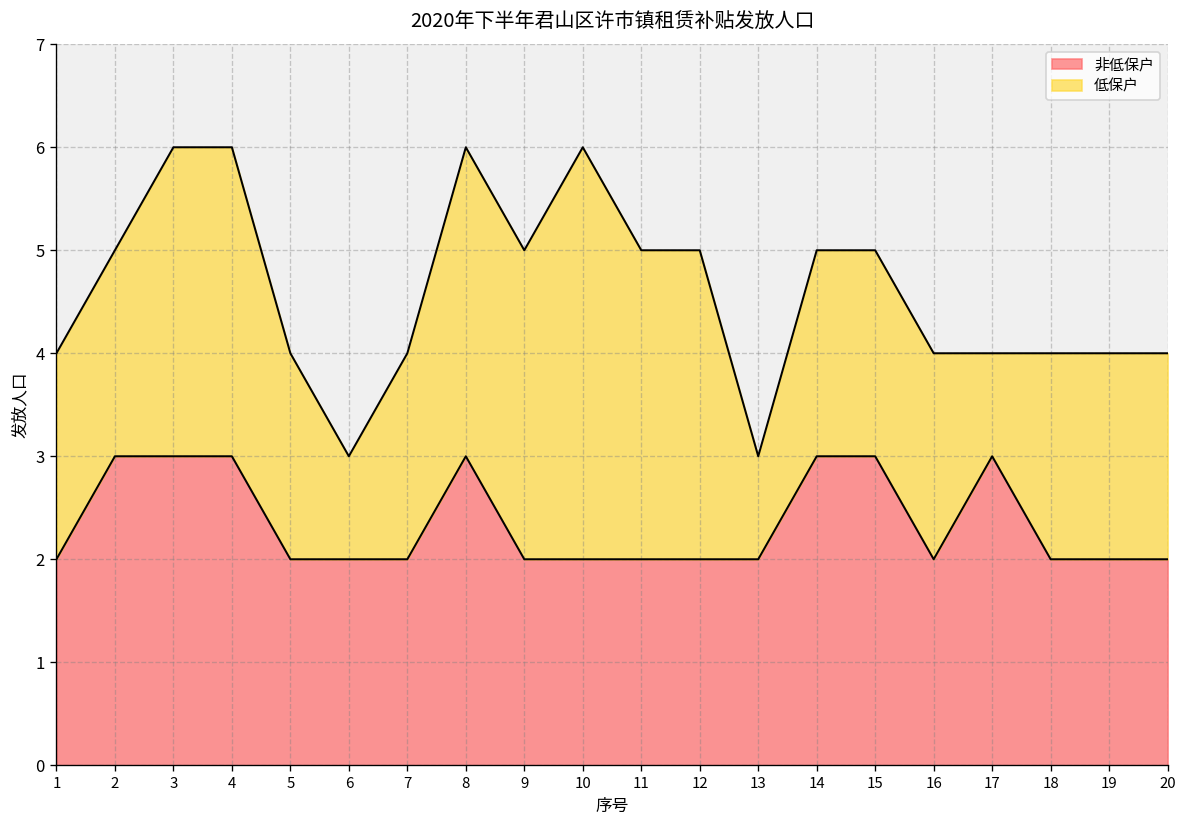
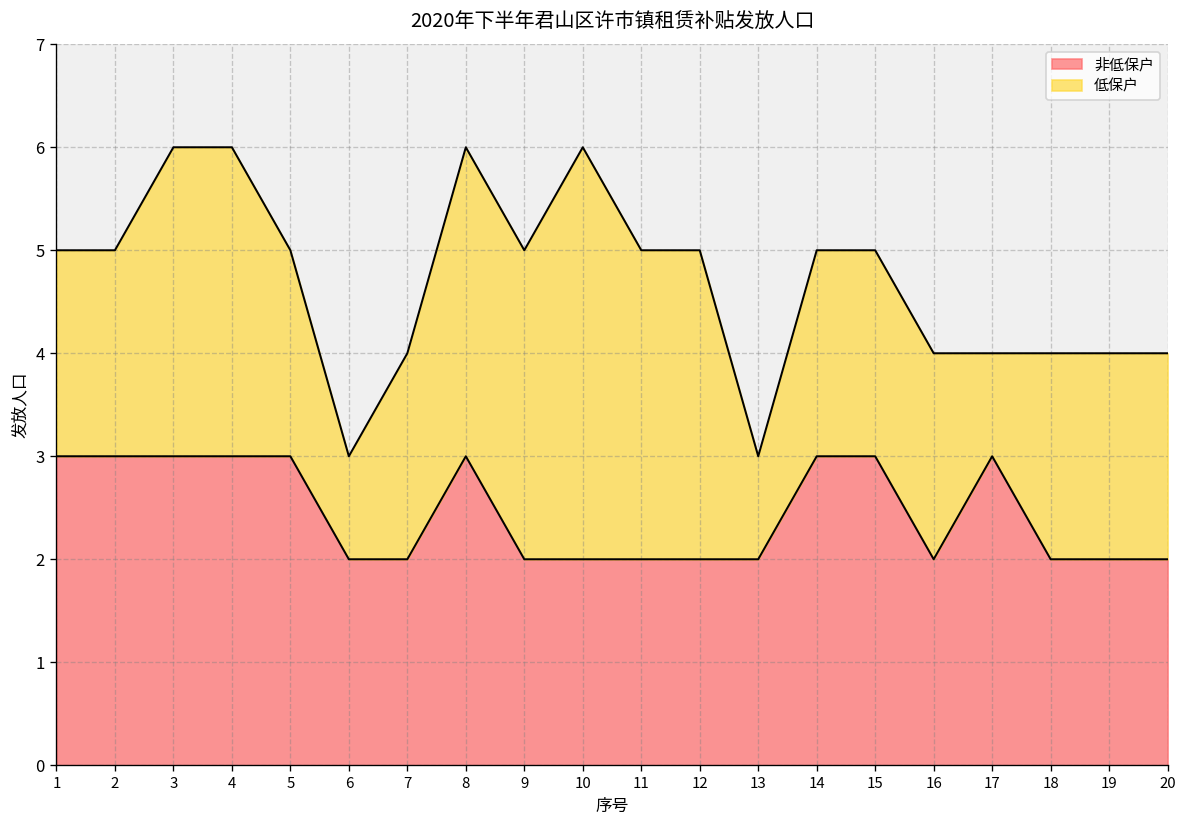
非低保户, 1: 2 -> 3
非低保户, 5: 2 -> 3
